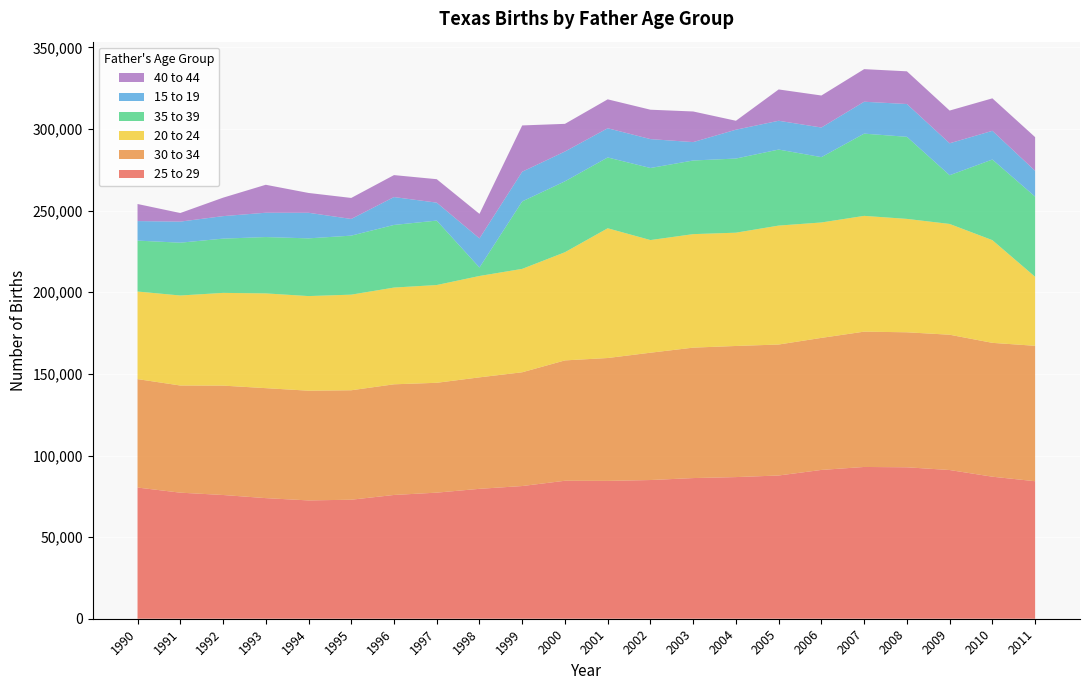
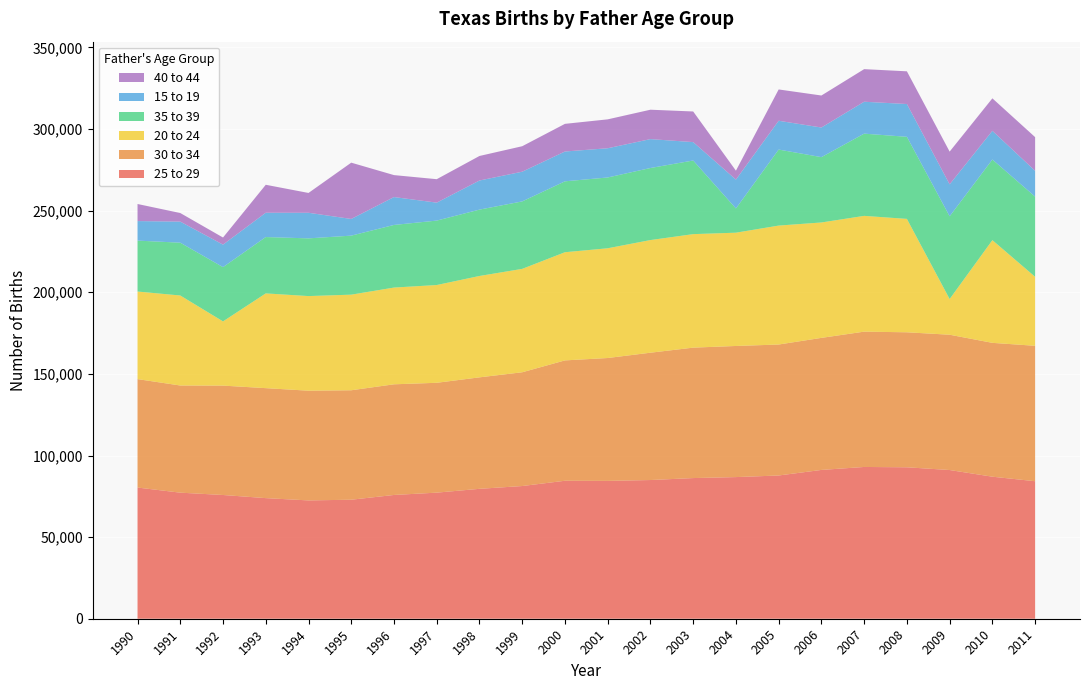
20 to 24, 1992: 57,000 -> 39,000
40 to 44, 1992: 11,000 -> 4,000
40 to 44, 1995: 13,000 -> 34,000
35 to 39, 1998: 5,000 -> 41,000
40 to 44, 1999: 28,000 -> 16,000
20 to 24, 2001: 79,000 -> 67,000
35 to 39, 2004: 45,000 -> 15,000
20 to 24, 2009: 68,000 -> 22,000
35 to 39, 2009: 30,000 -> 51,000
